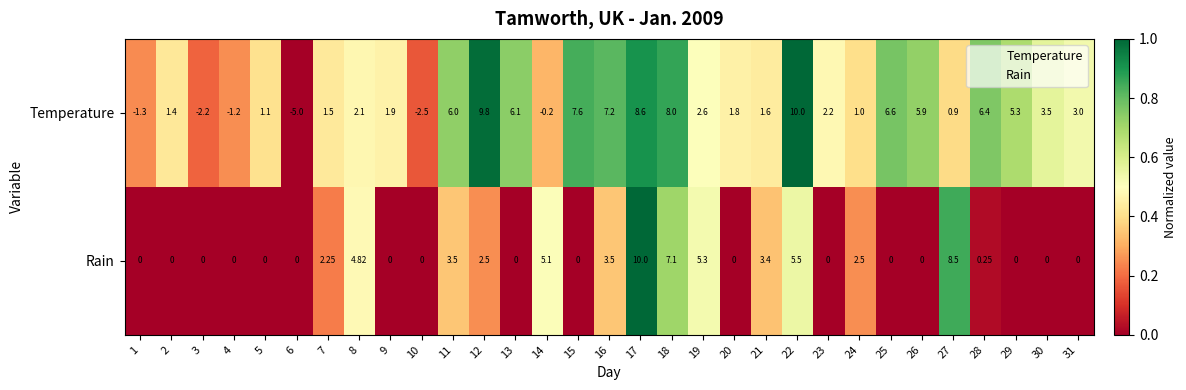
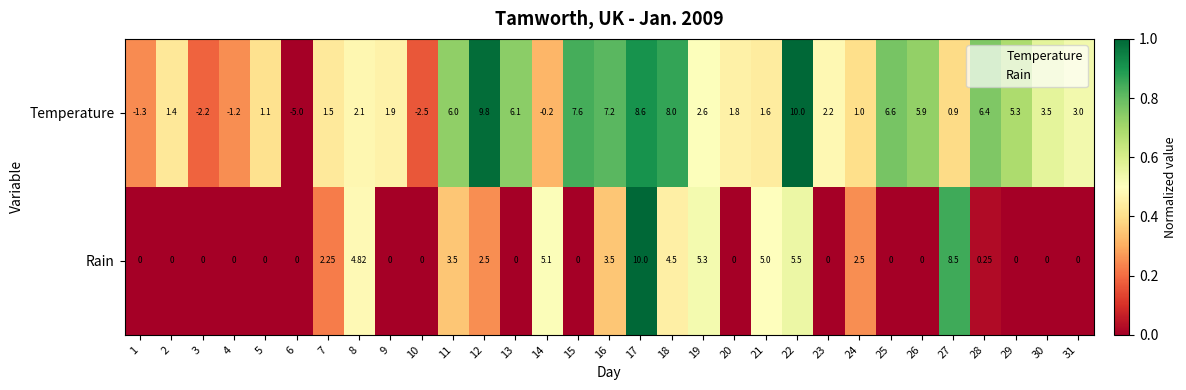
Rain, 18: 7.1 -> 4.5
Rain, 21: 3.4 -> 5.0
